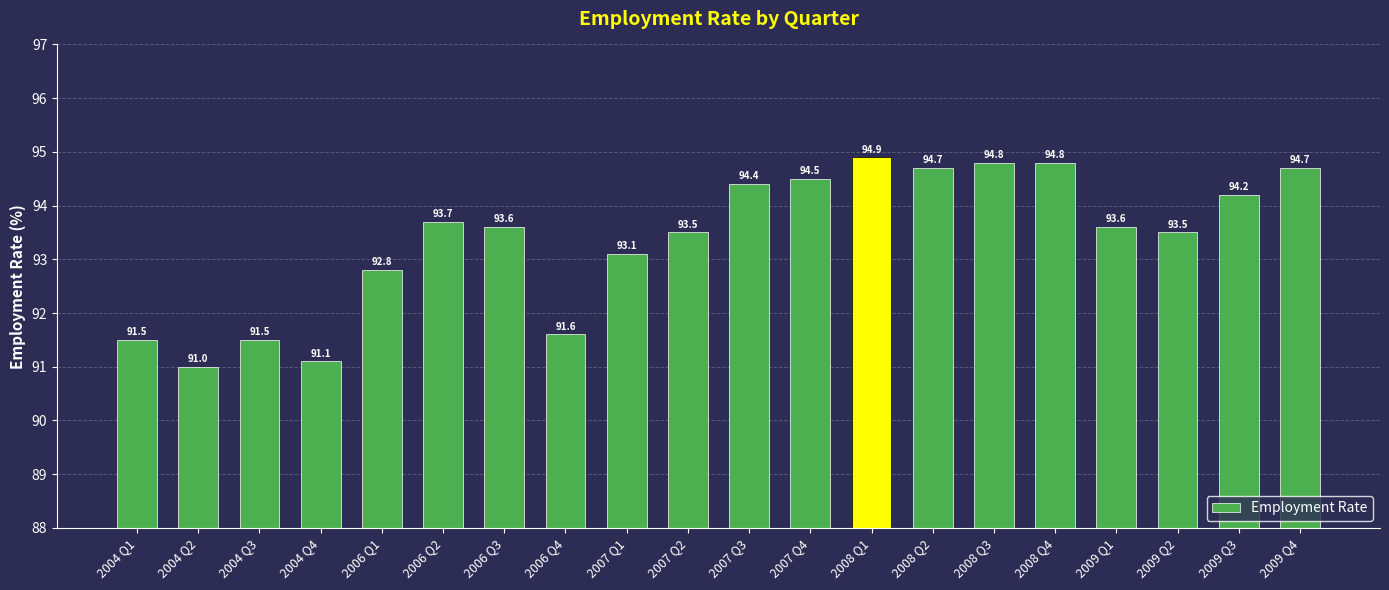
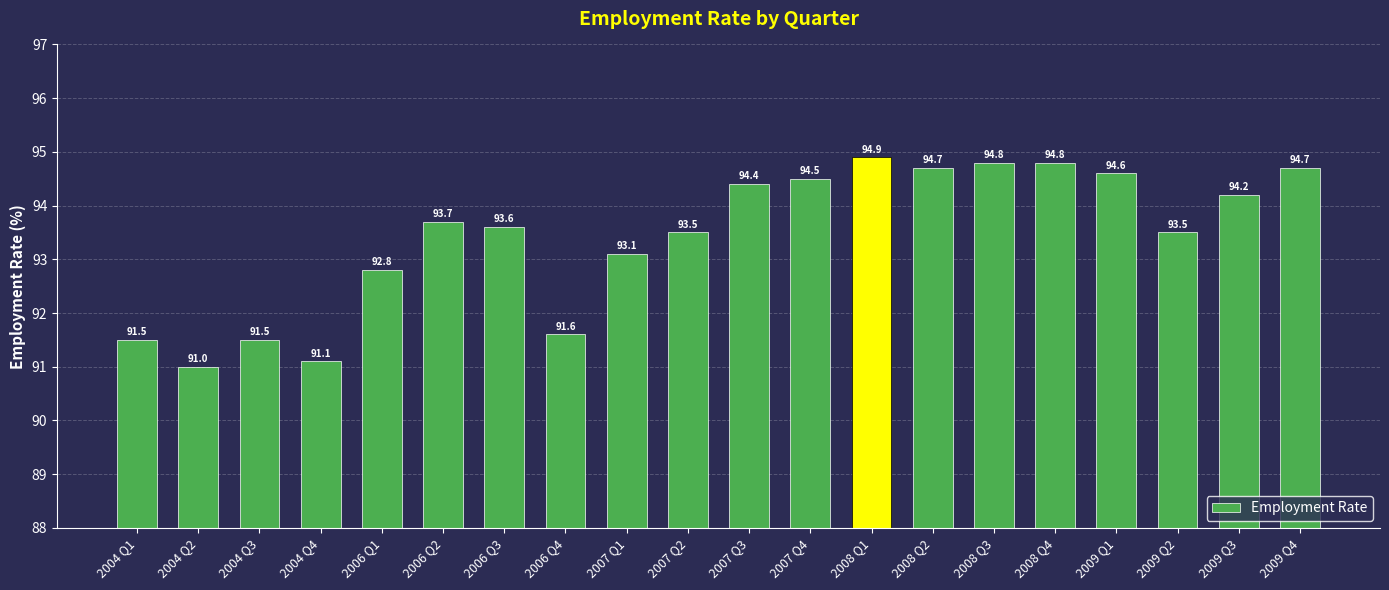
2009 Q1: 93.6 -> 94.6
